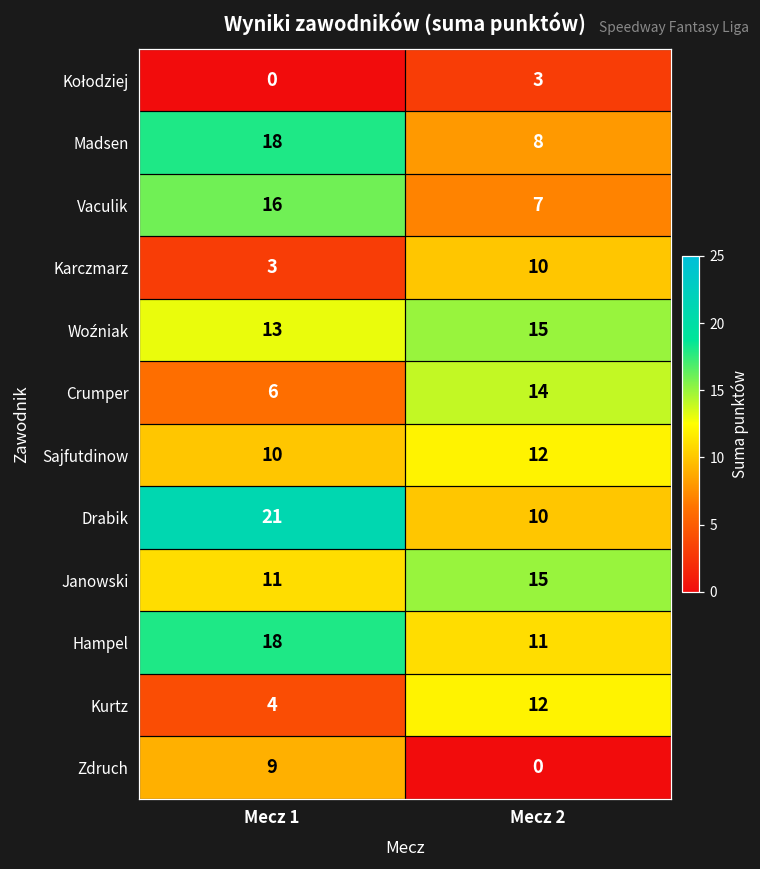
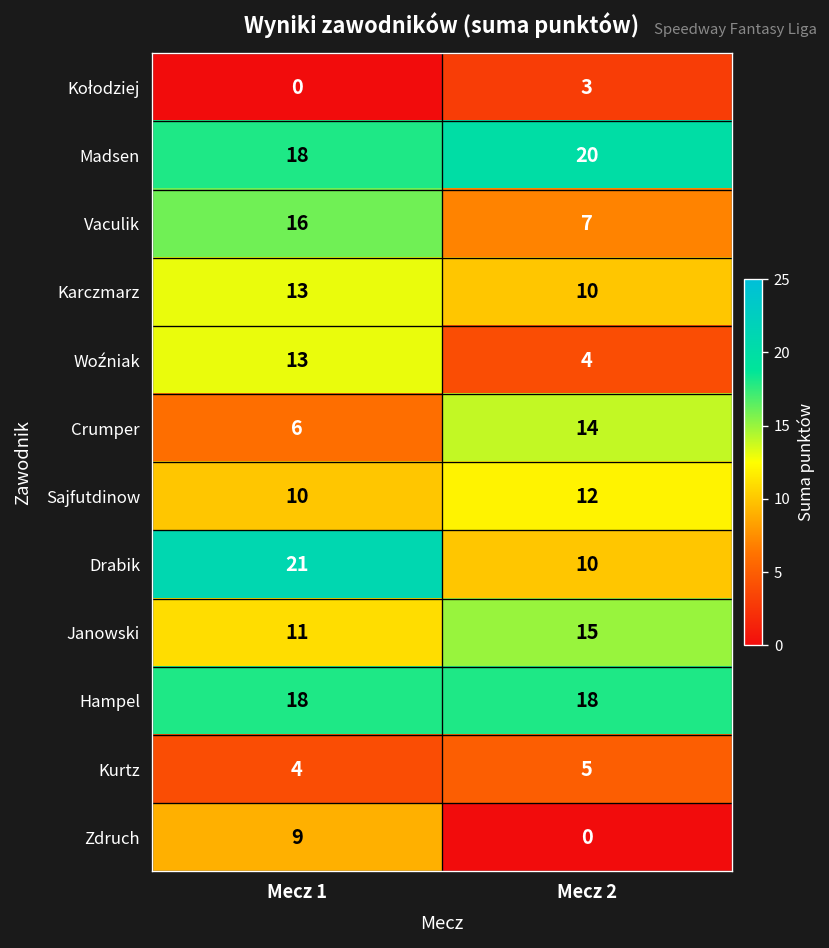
Madsen, Mecz 2: 8 -> 20
Karczmarz, Mecz 1: 3 -> 13
Woźniak, Mecz 2: 15 -> 4
Hampel, Mecz 2: 11 -> 18
Kurtz, Mecz 2: 12 -> 5
